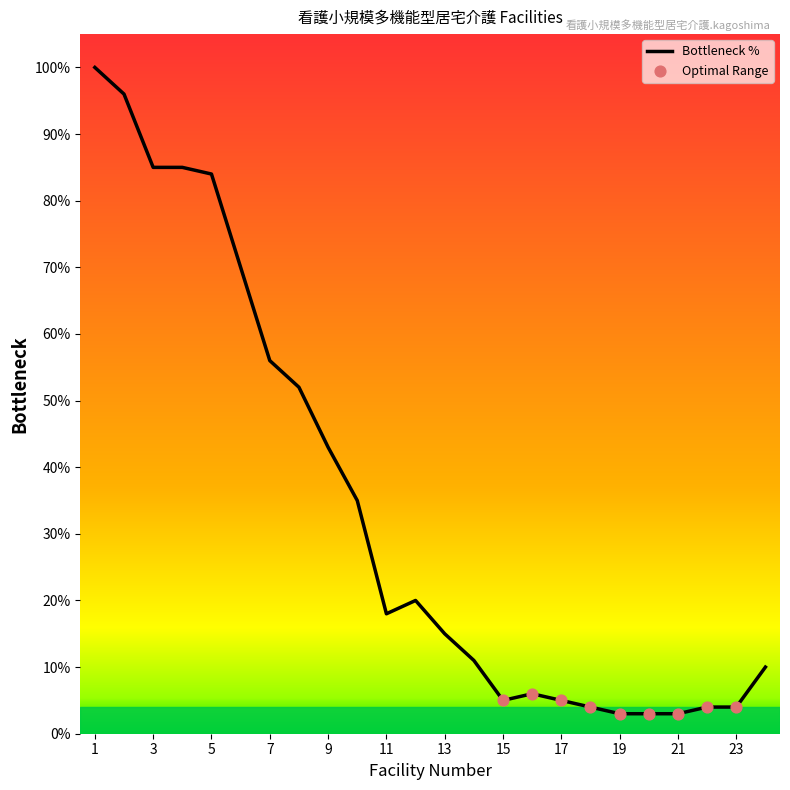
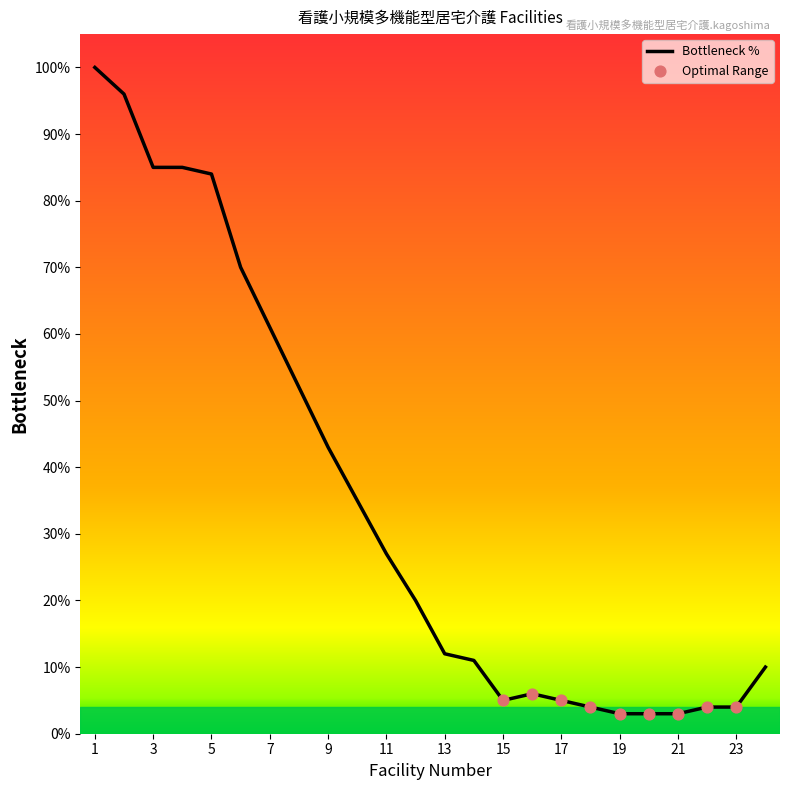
Bottleneck %, 7: 56% -> 61%
Bottleneck %, 11: 18% -> 27%
Bottleneck %, 13: 15% -> 12%
